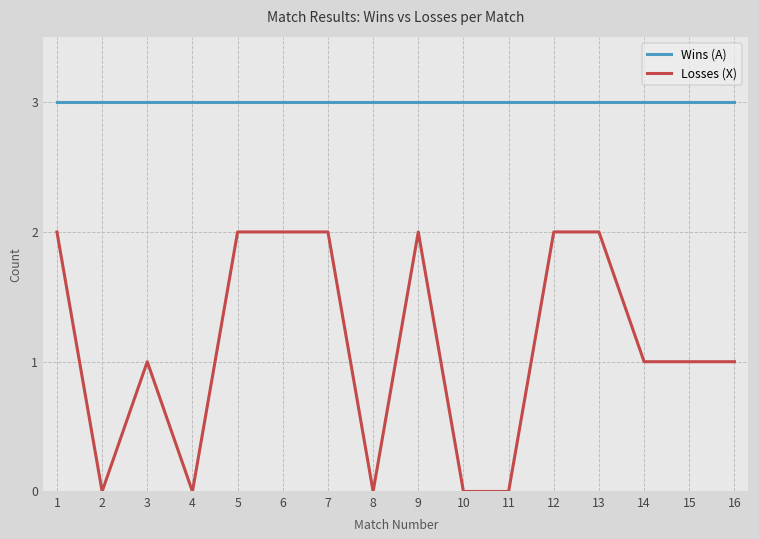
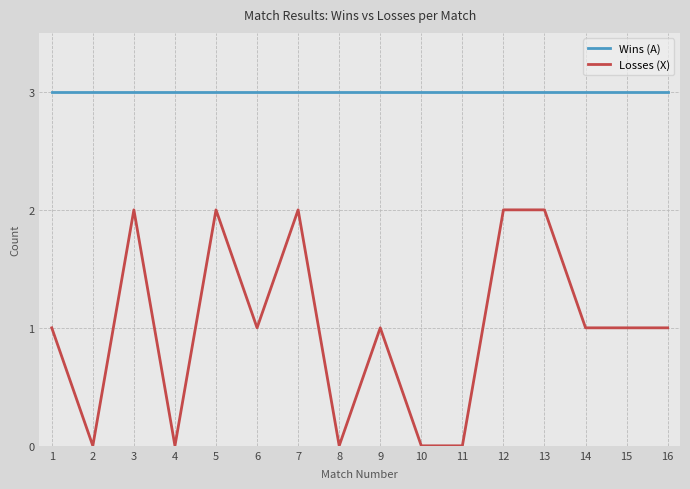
Losses (X), 1: 2 -> 1
Losses (X), 3: 1 -> 2
Losses (X), 6: 2 -> 1
Losses (X), 9: 2 -> 1
